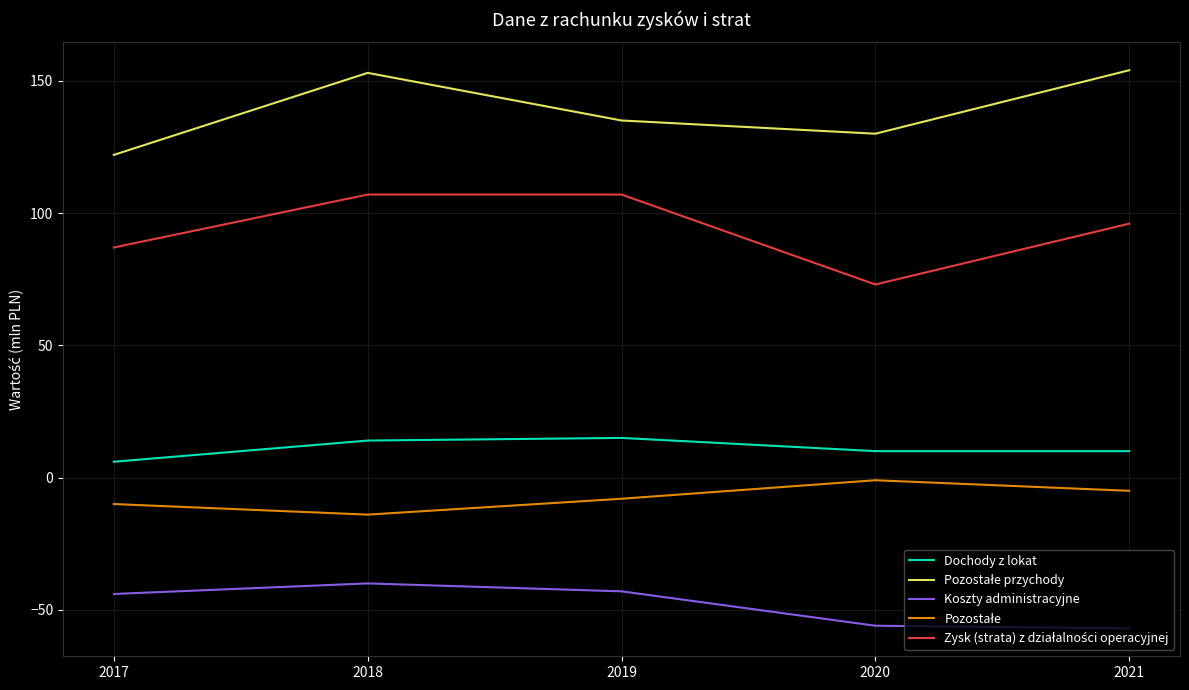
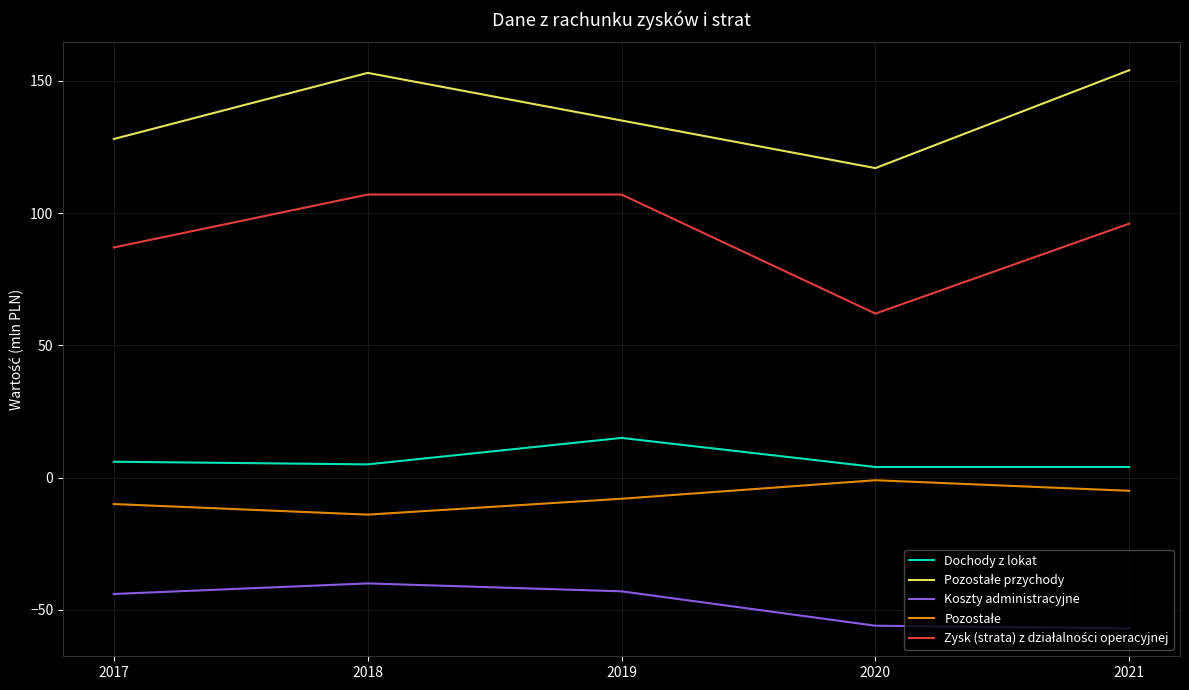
Pozostałe przychody, 2017: 122 -> 128
Dochody z lokat, 2018: 14 -> 5
Dochody z lokat, 2020: 10 -> 4
Pozostałe przychody, 2020: 130 -> 117
Zysk (strata) z działalności operacyjnej, 2020: 73 -> 62
Dochody z lokat, 2021: 10 -> 4
